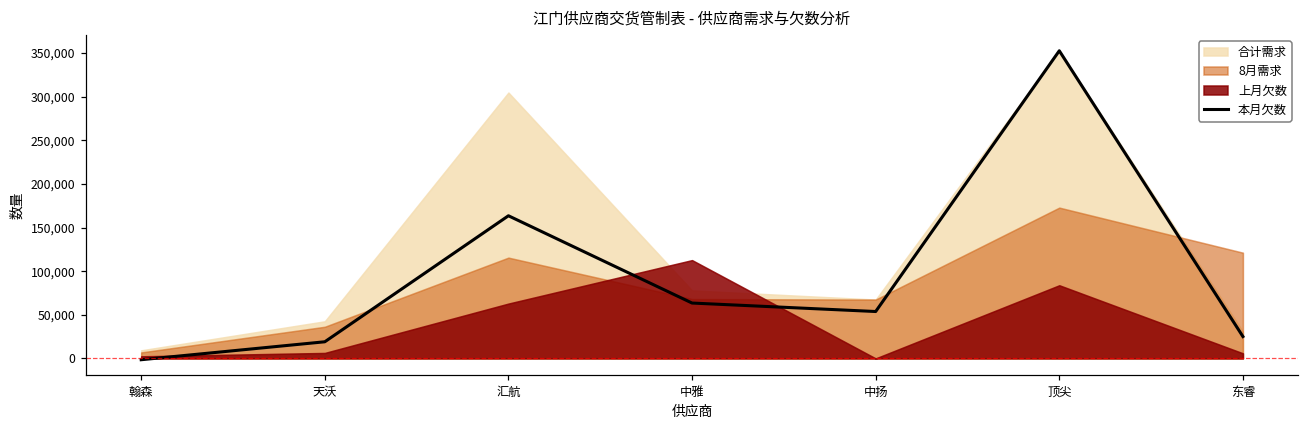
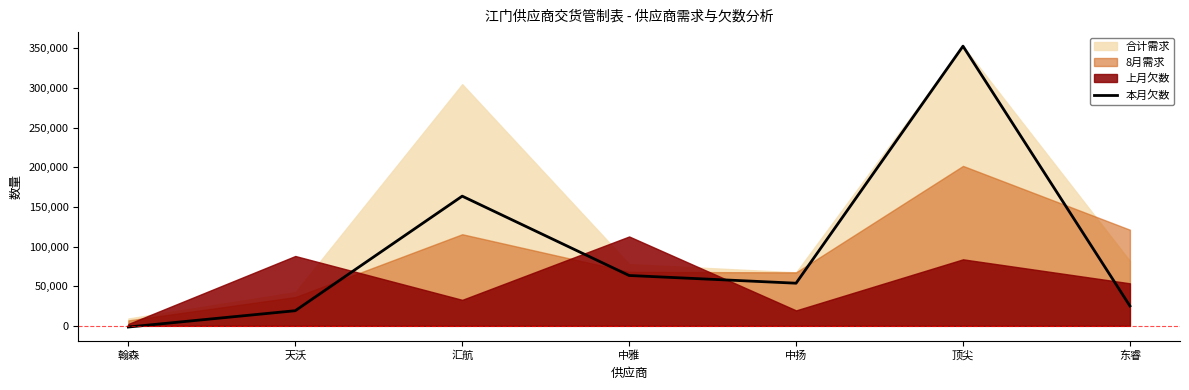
上月欠数, 天沃: 10,000 -> 90,000
上月欠数, 汇航: 60,000 -> 30,000
上月欠数, 中扬: 0 -> 20,000
8月需求, 顶尖: 170,000 -> 200,000
合计需求, 东睿: 30,000 -> 80,000
上月欠数, 东睿: 10,000 -> 50,000
